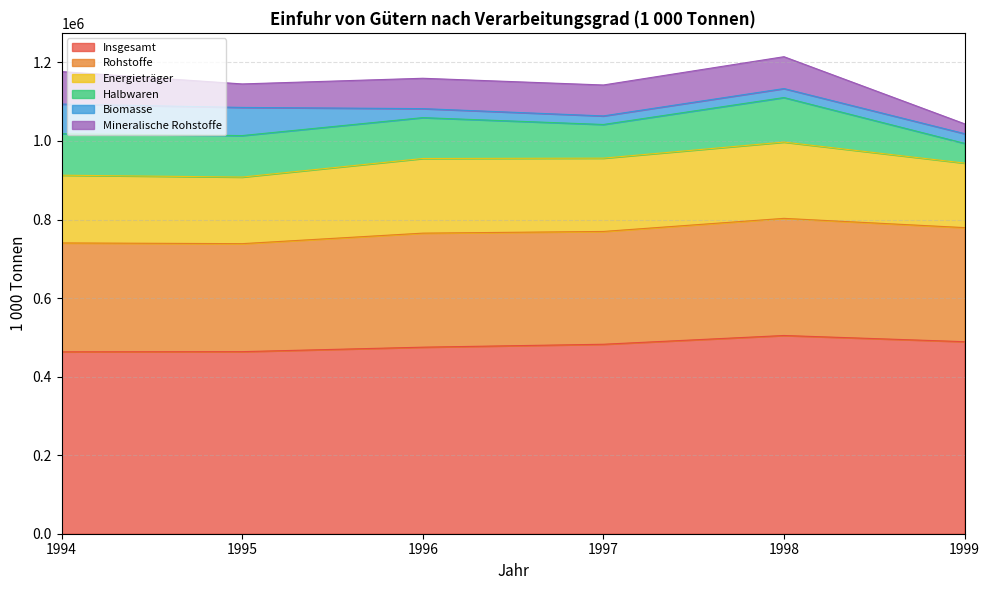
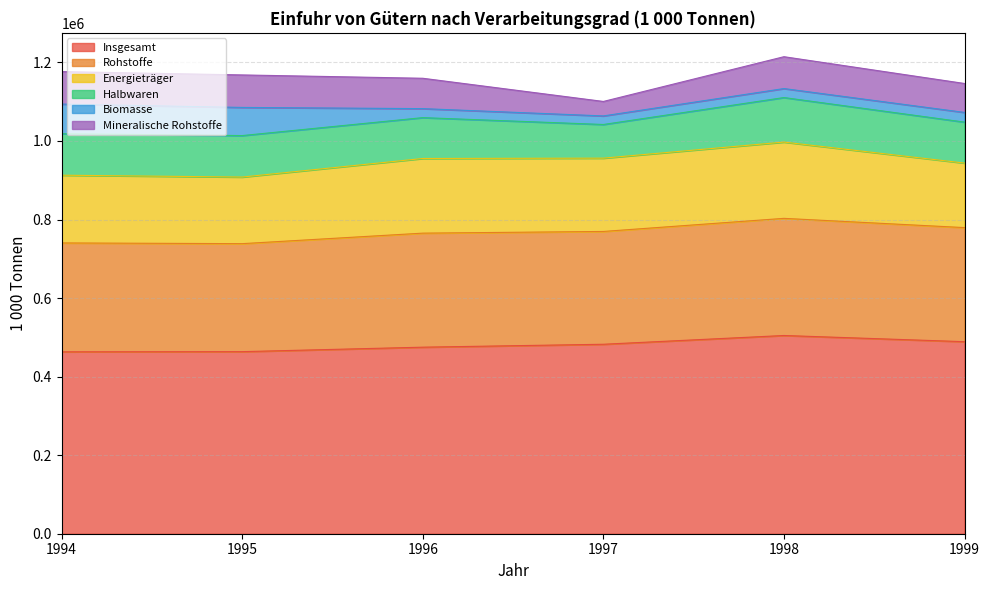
Mineralische Rohstoffe, 1995: 60000 -> 80000
Mineralische Rohstoffe, 1997: 80000 -> 40000
Halbwaren, 1999: 50000 -> 100000
Mineralische Rohstoffe, 1999: 30000 -> 70000
